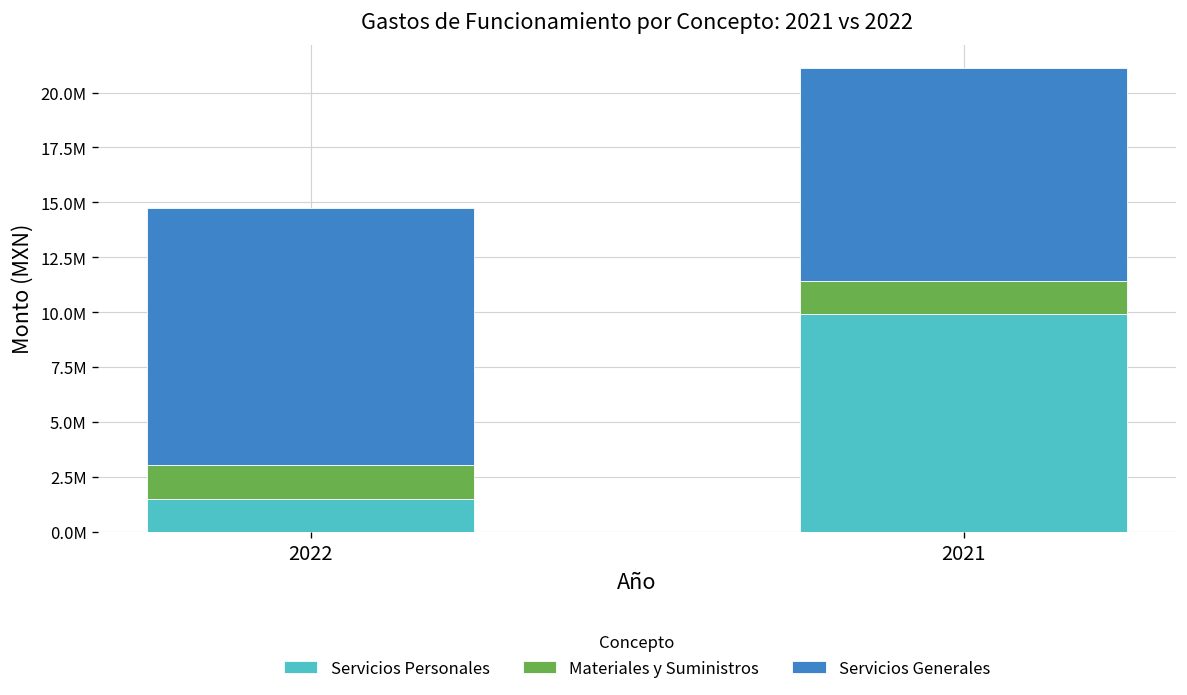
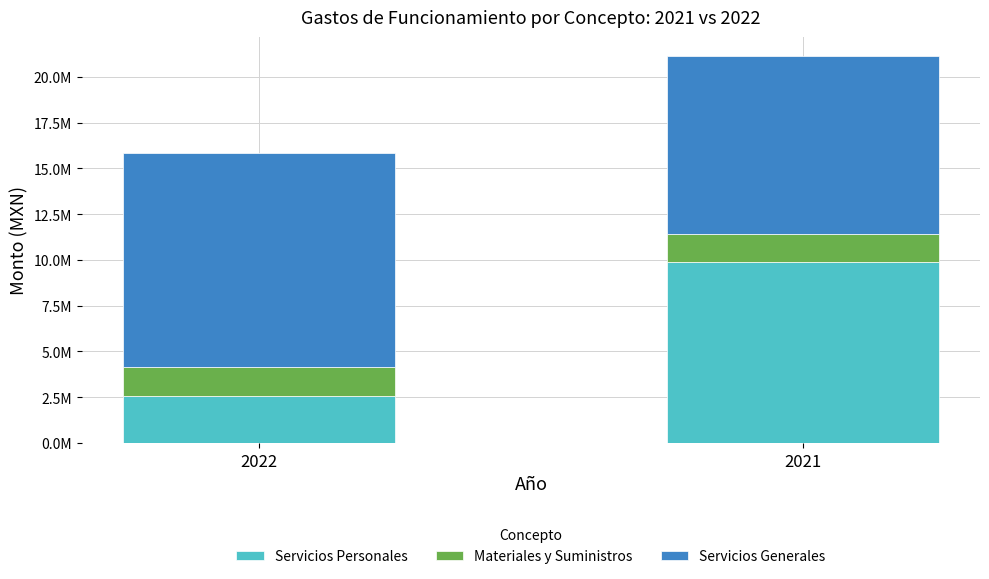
Servicios Personales, 2022: 1500000 -> 2600000
